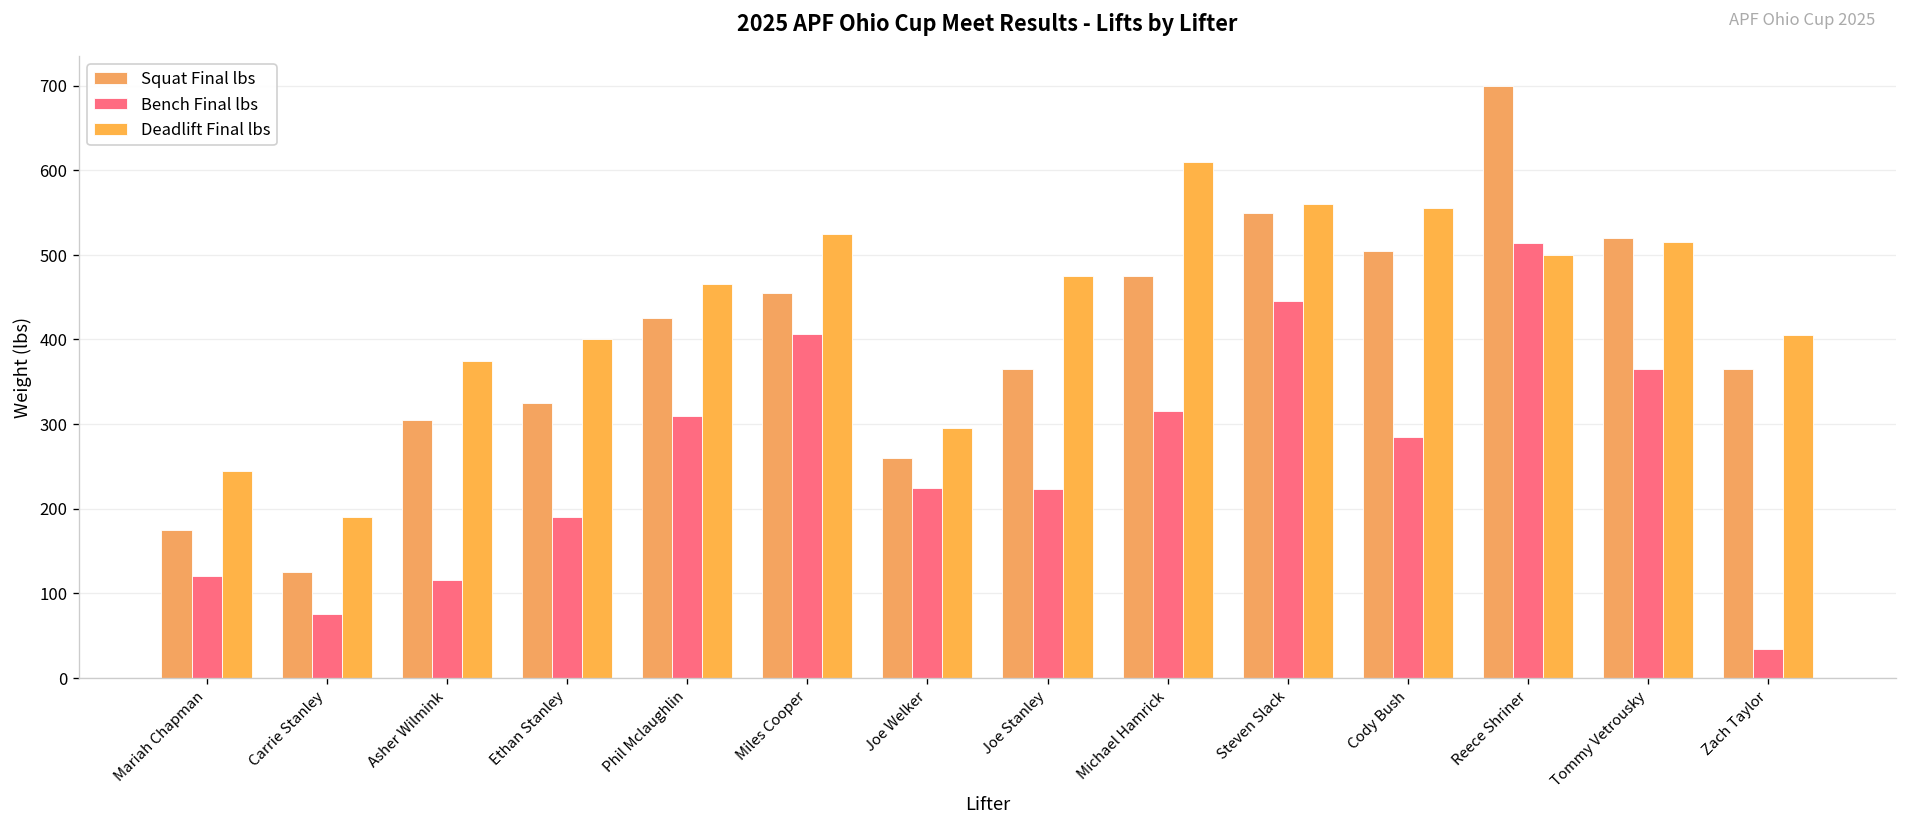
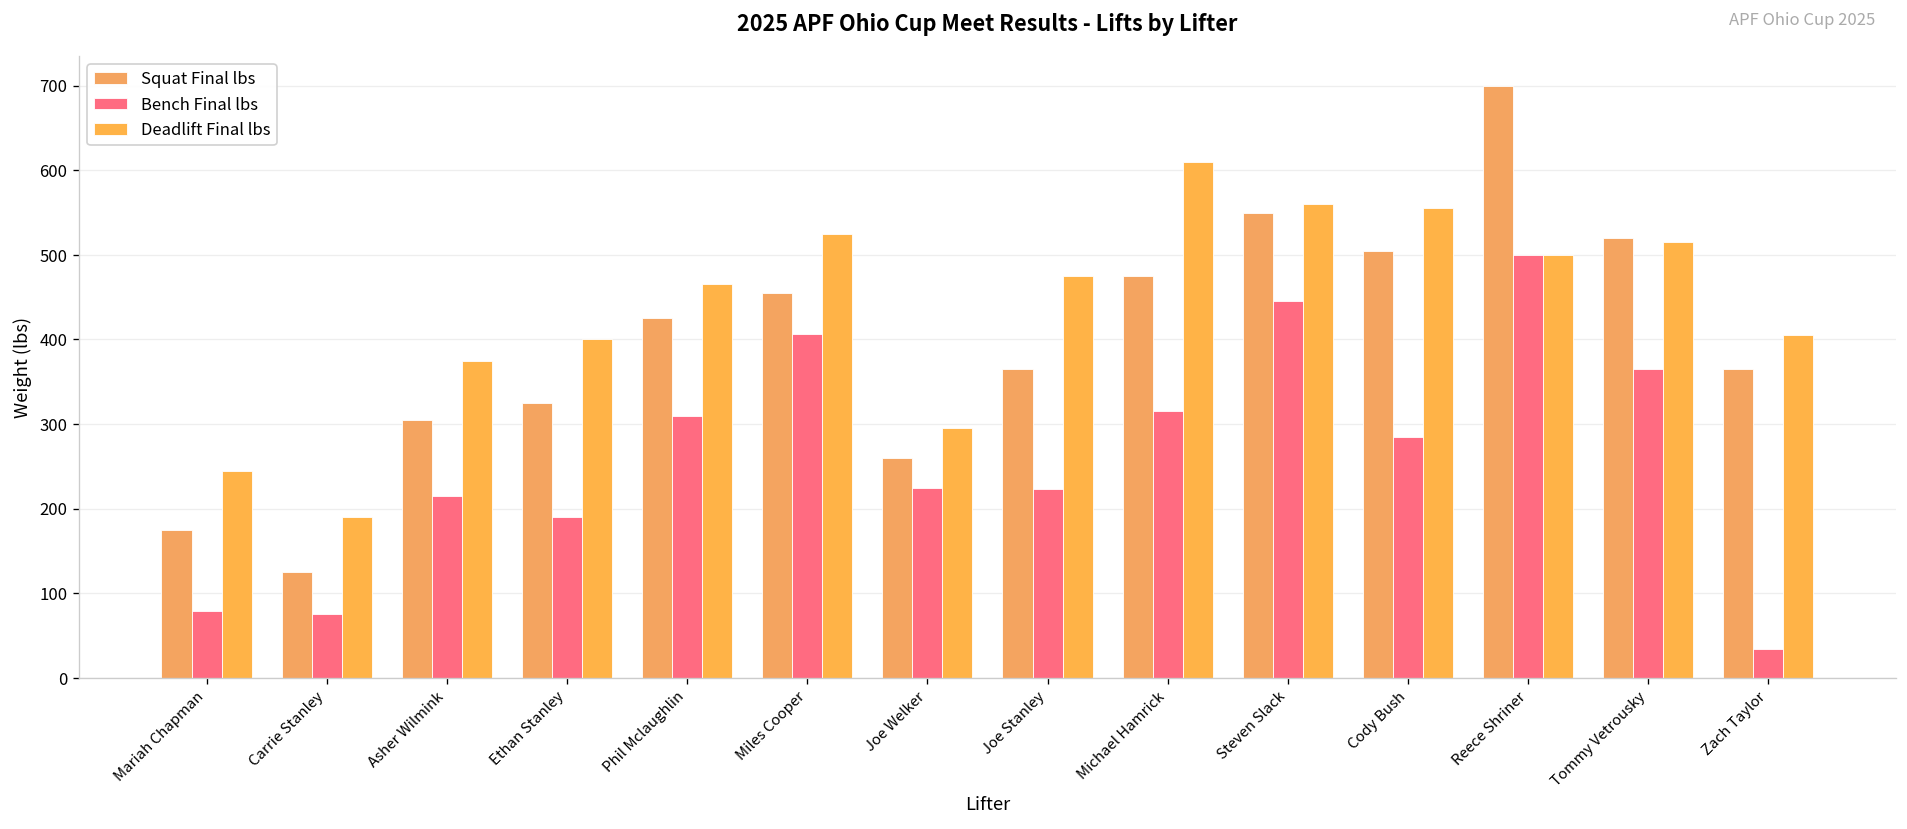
Bench Final lbs, Mariah Chapman: 120 -> 80
Bench Final lbs, Asher Wilmink: 120 -> 220
Bench Final lbs, Reece Shriner: 510 -> 500
